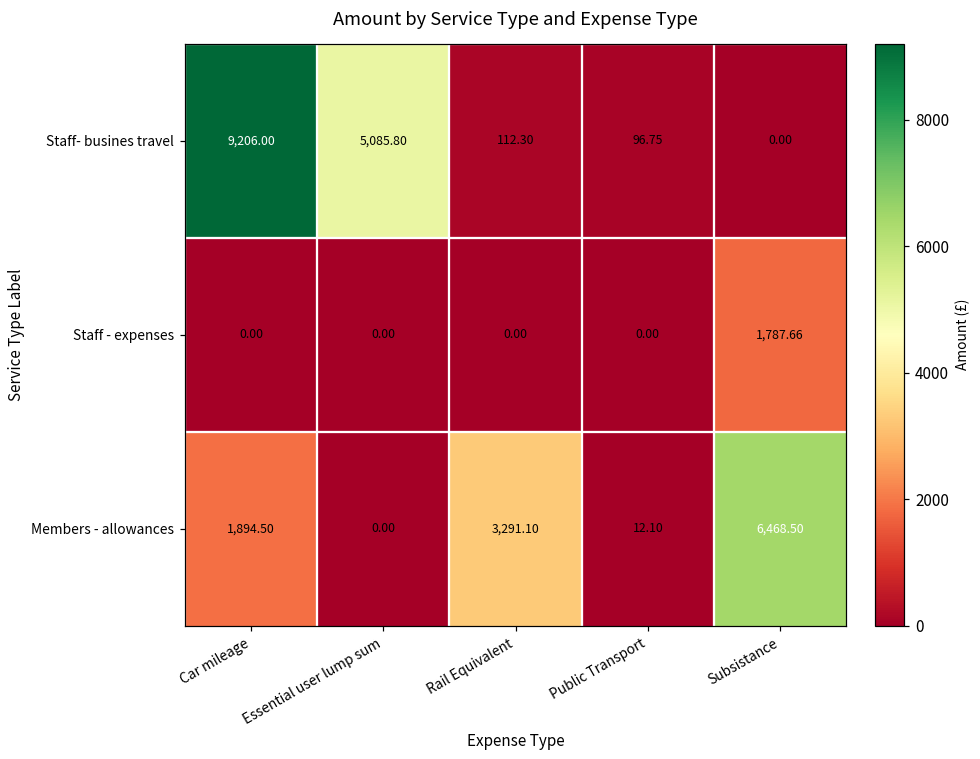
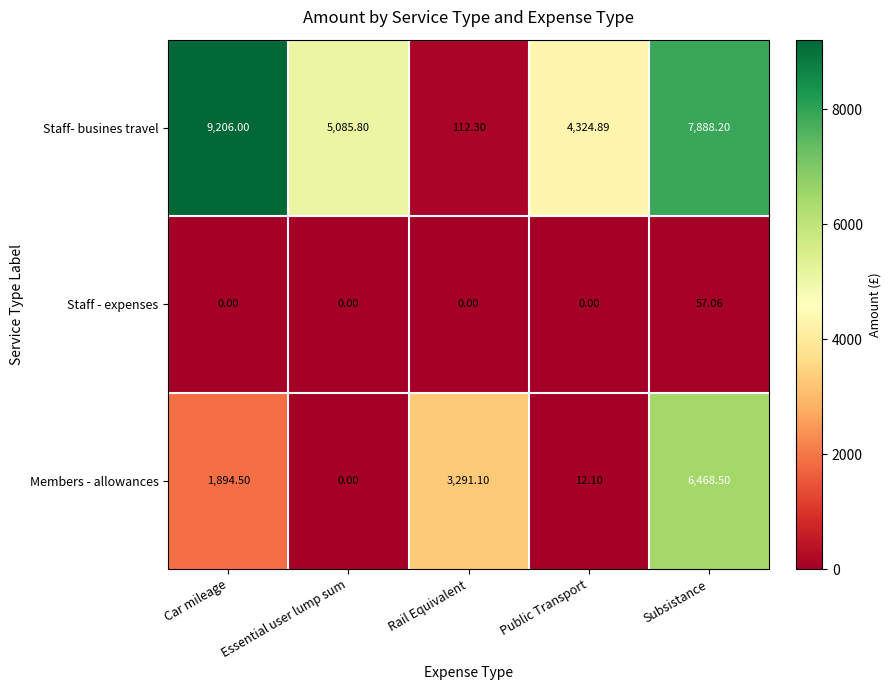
Staff- busines travel, Public Transport: 96.75 -> 4,324.89
Staff- busines travel, Subsistance: 0.00 -> 7,888.20
Staff - expenses, Subsistance: 1,787.66 -> 57.06
